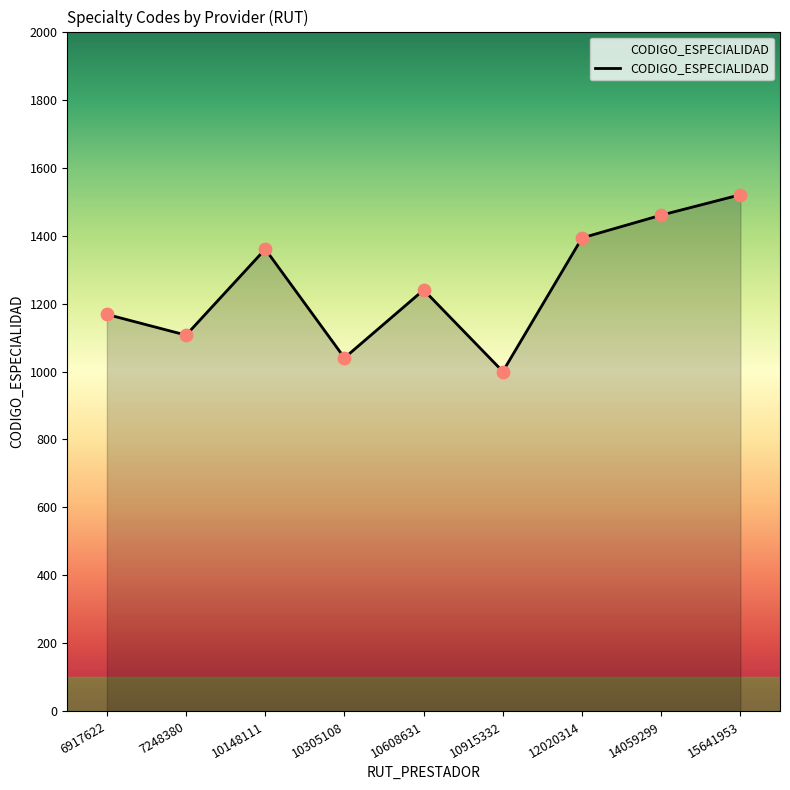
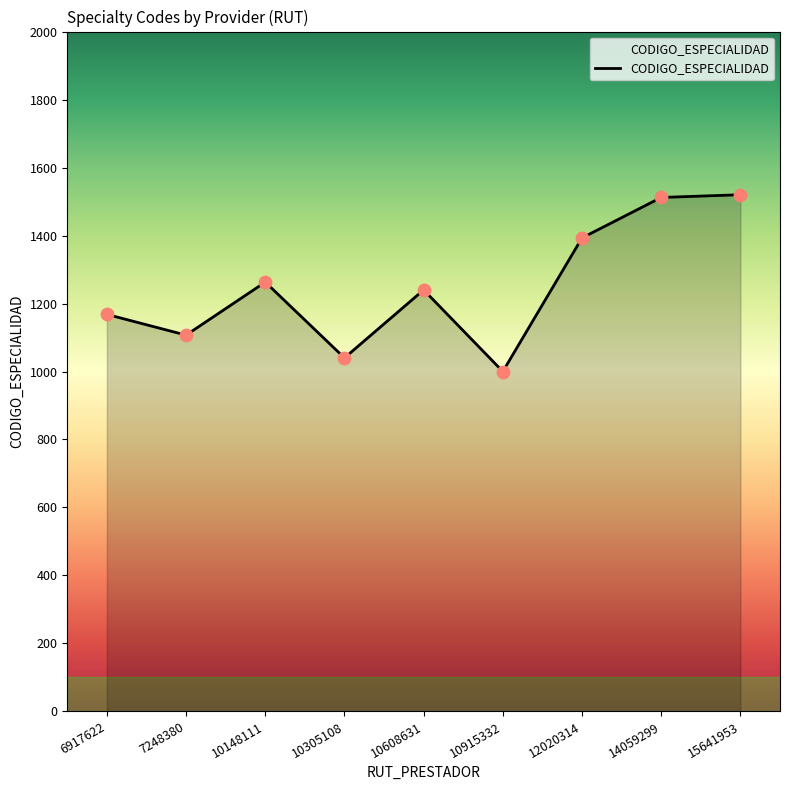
10148111: 1360 -> 1260
14059299: 1460 -> 1510
